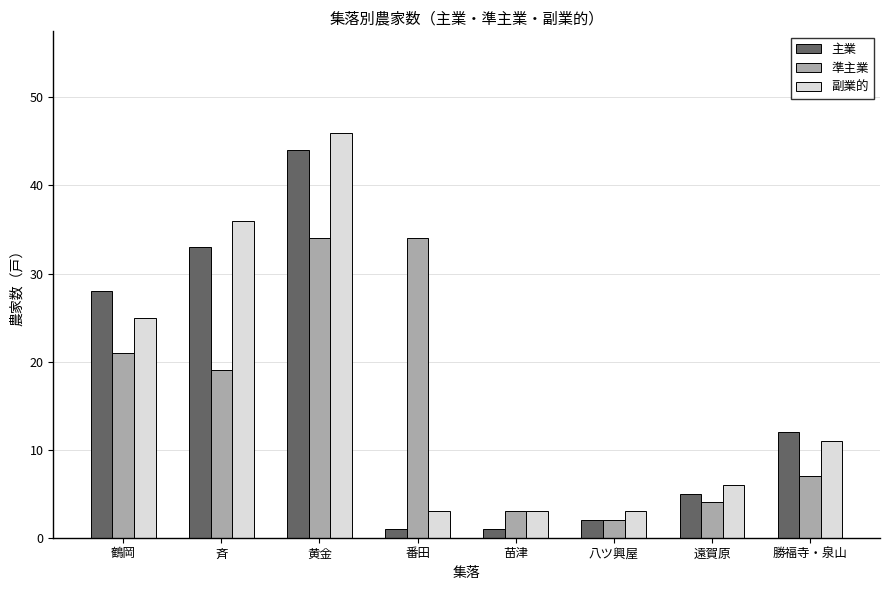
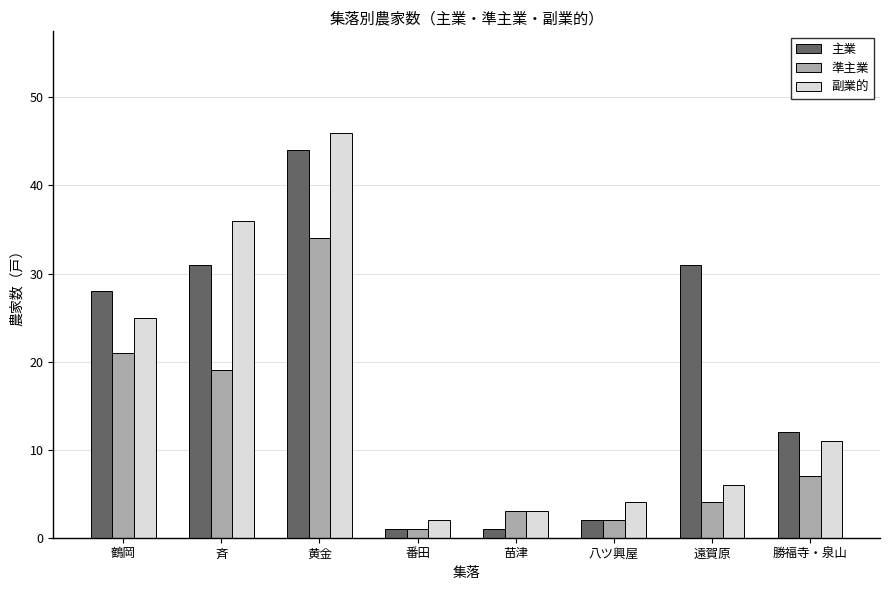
主業, 斉: 33 -> 31
準主業, 番田: 34 -> 1
副業的, 番田: 3 -> 2
副業的, 八ツ興屋: 3 -> 4
主業, 遠賀原: 5 -> 31
